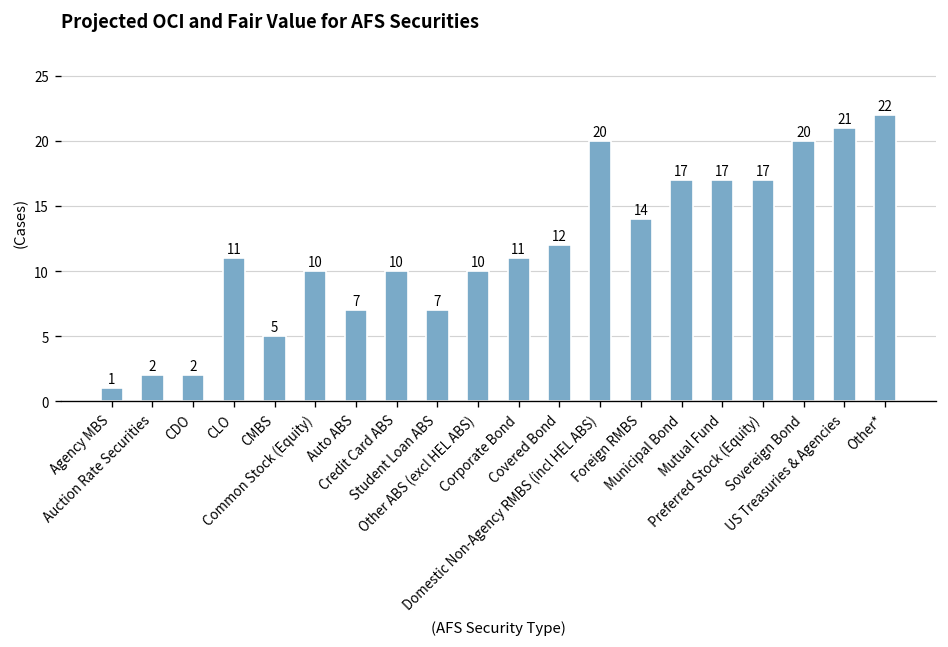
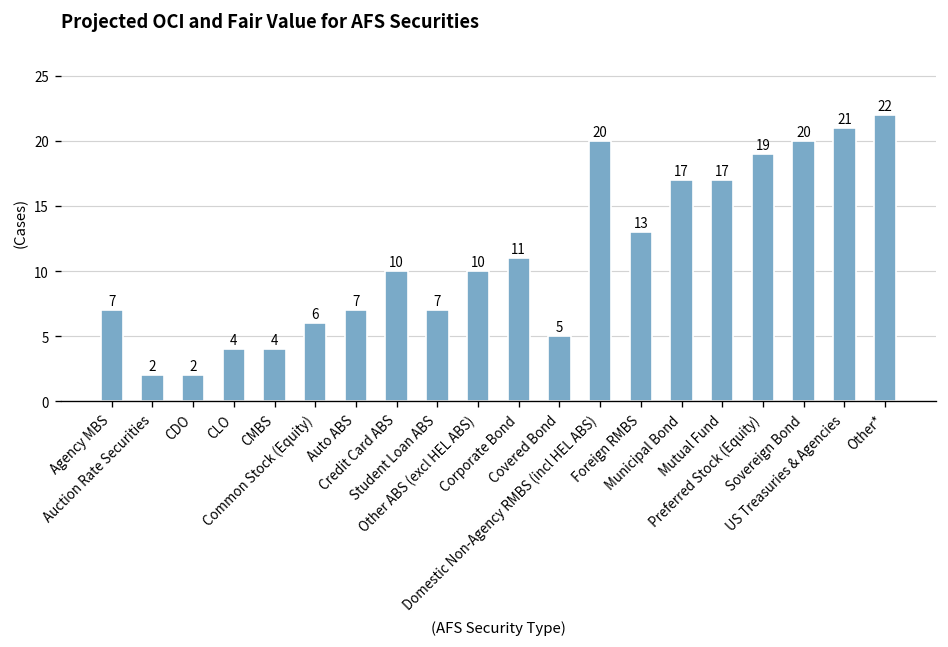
Agency MBS: 1 -> 7
CLO: 11 -> 4
CMBS: 5 -> 4
Common Stock (Equity): 10 -> 6
Covered Bond: 12 -> 5
Foreign RMBS: 14 -> 13
Preferred Stock (Equity): 17 -> 19
